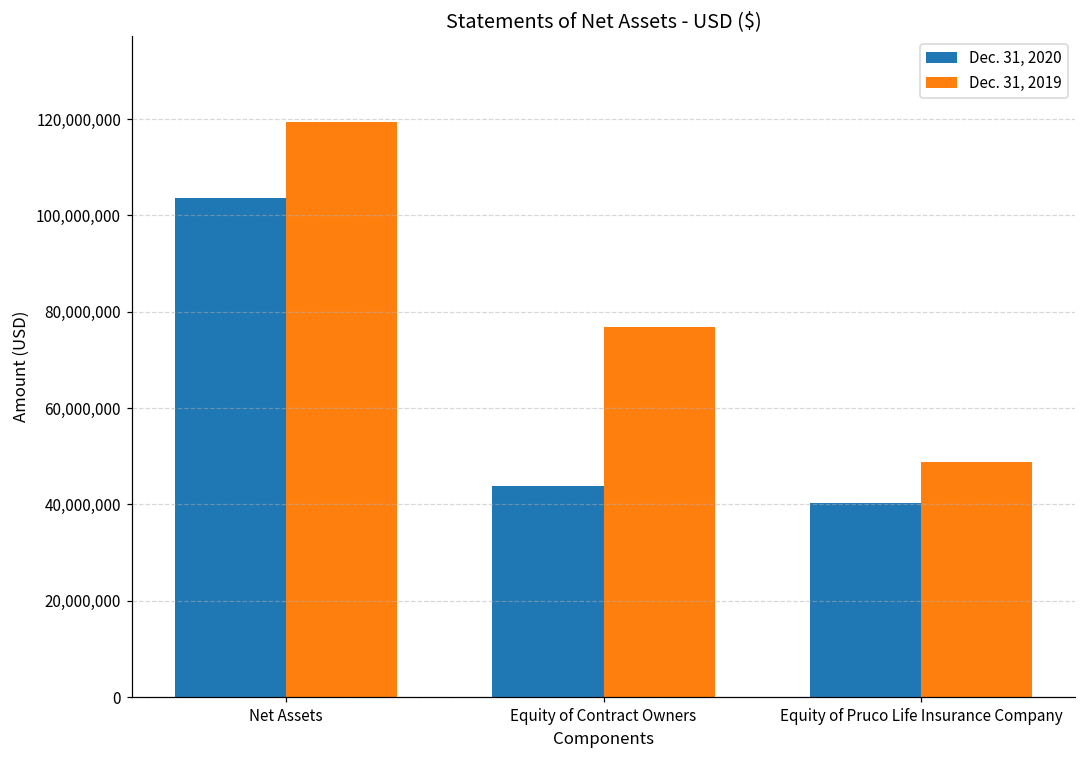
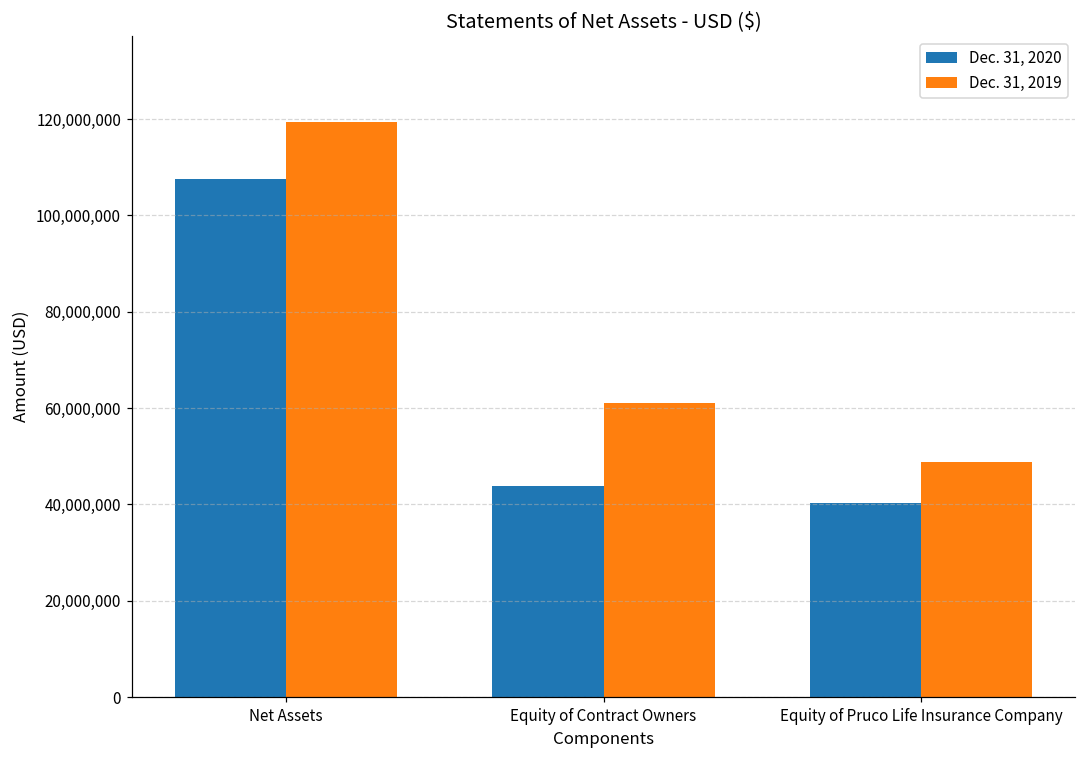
Dec. 31, 2020, Net Assets: 104,000,000 -> 108,000,000
Dec. 31, 2019, Equity of Contract Owners: 77,000,000 -> 61,000,000
